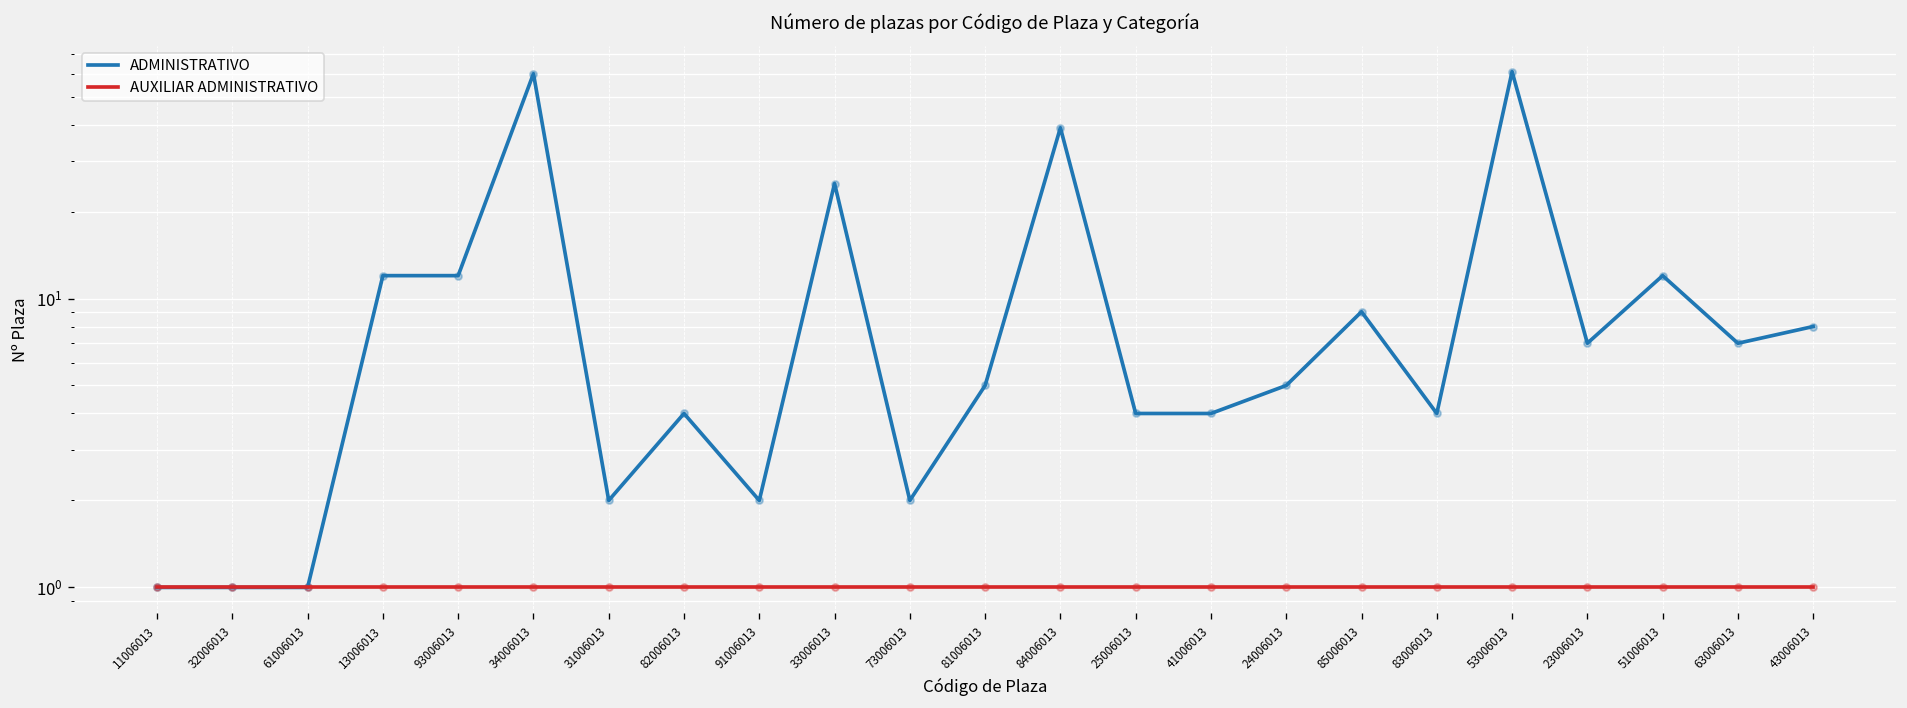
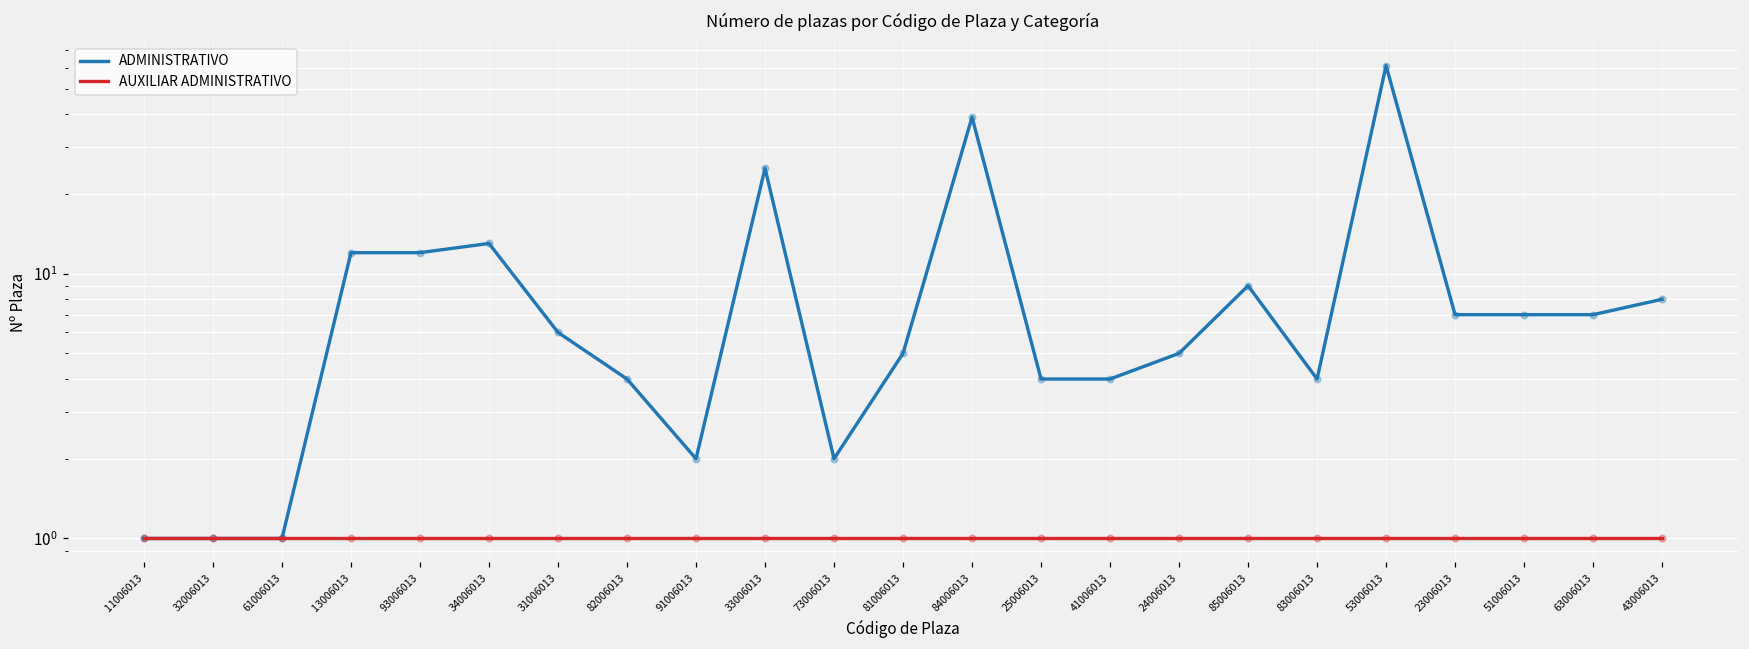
ADMINISTRATIVO, 34006013: 60 -> 13
ADMINISTRATIVO, 31006013: 2 -> 6
ADMINISTRATIVO, 51006013: 12 -> 7
